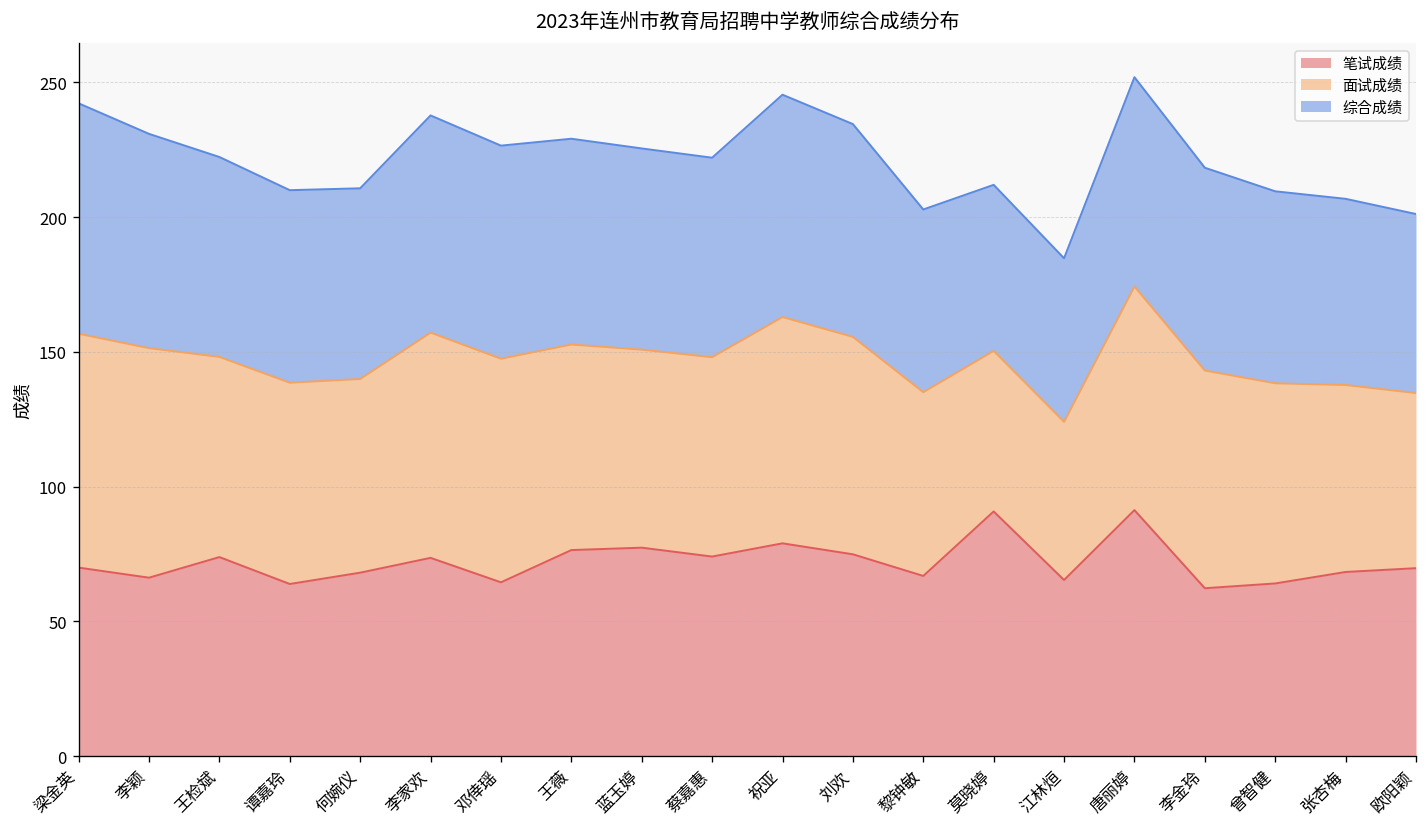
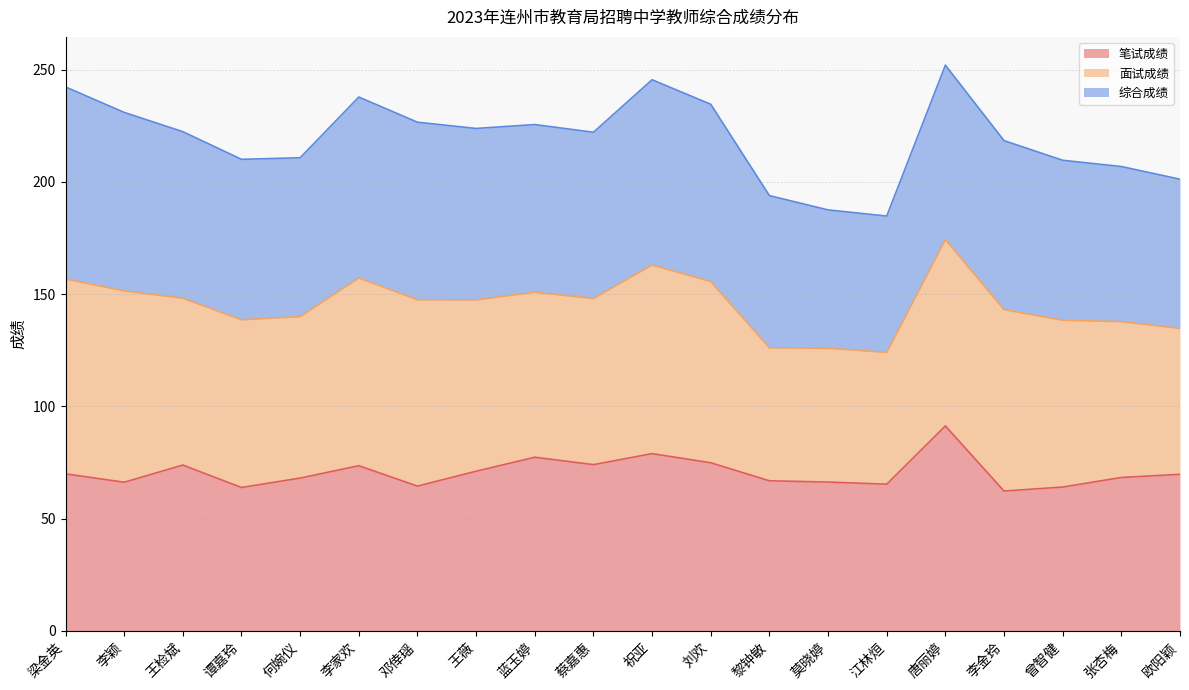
笔试成绩, 王薇: 76 -> 71
面试成绩, 黎钟敏: 68 -> 59
笔试成绩, 莫晓婷: 91 -> 66
